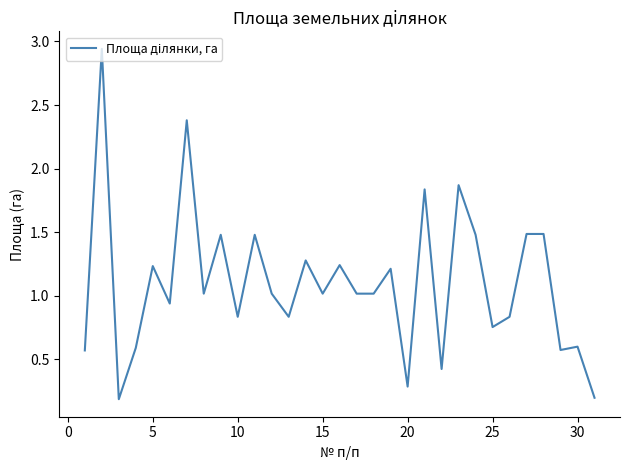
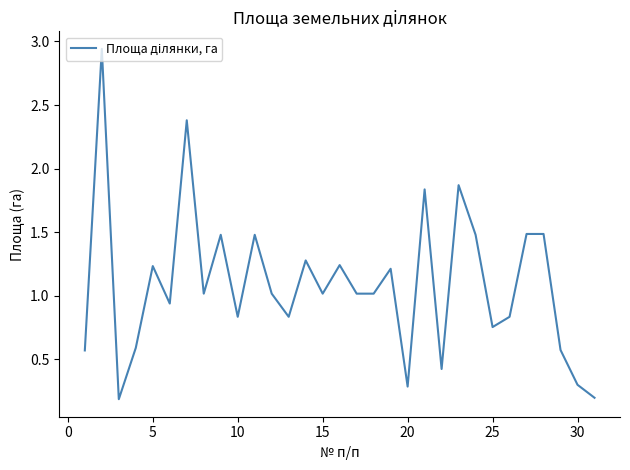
30: 0.6 -> 0.3
